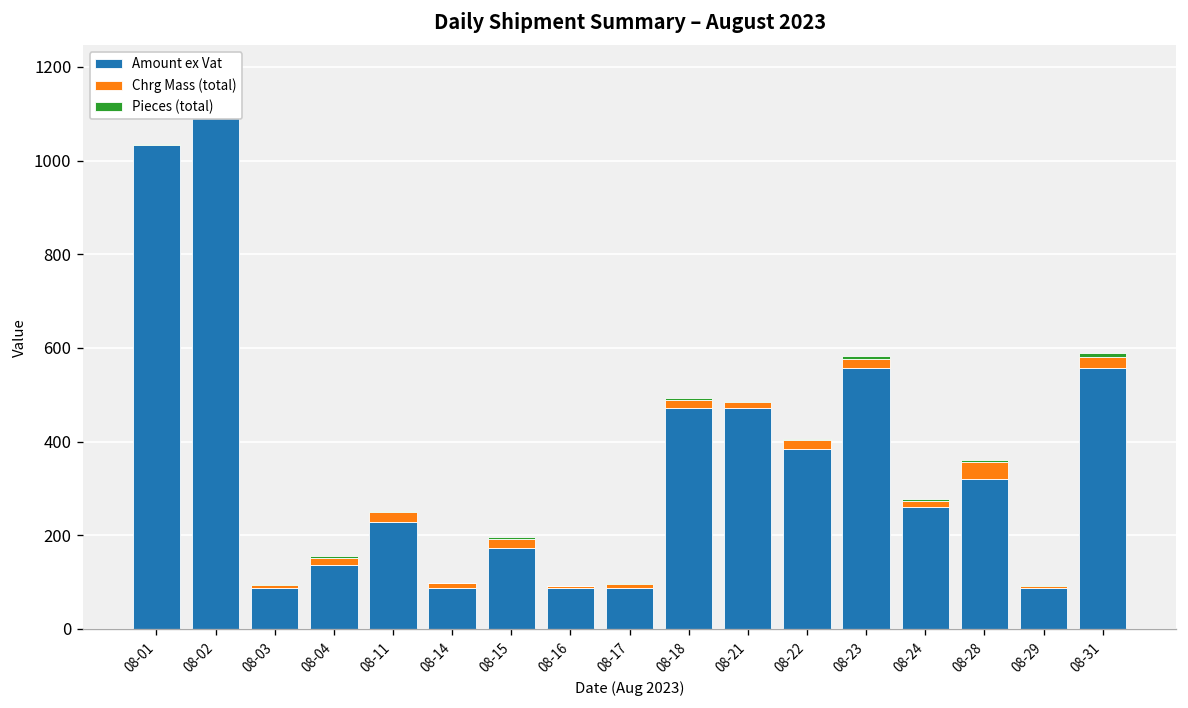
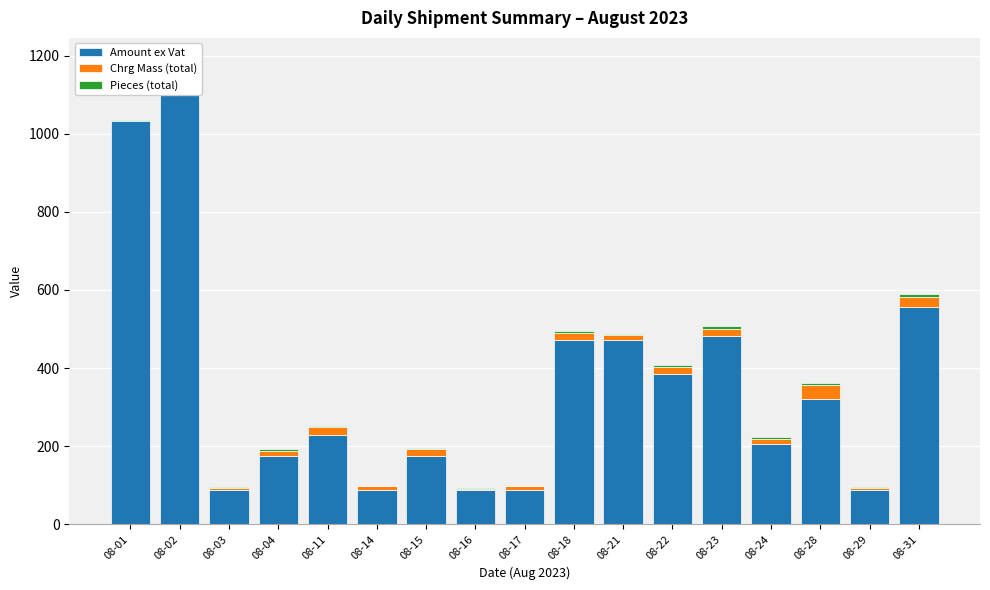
Amount ex Vat, 08-04: 140 -> 170
Amount ex Vat, 08-23: 560 -> 480
Amount ex Vat, 08-24: 260 -> 210
